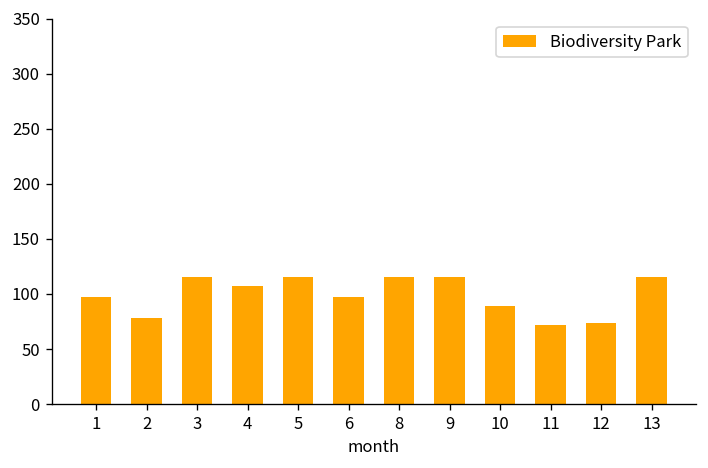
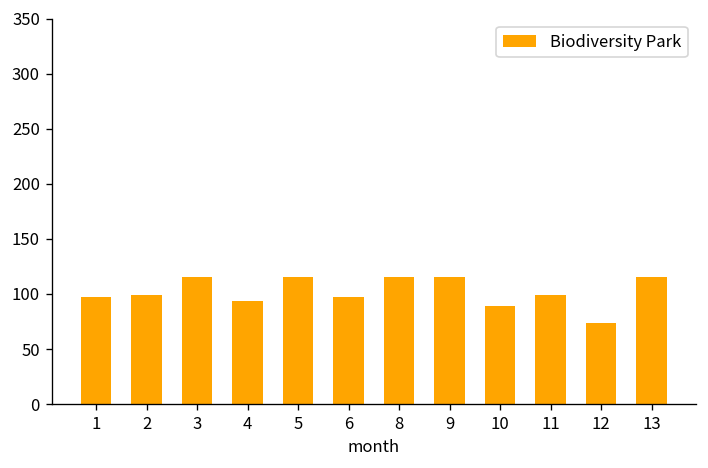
2: 80 -> 100
4: 110 -> 90
11: 70 -> 100
